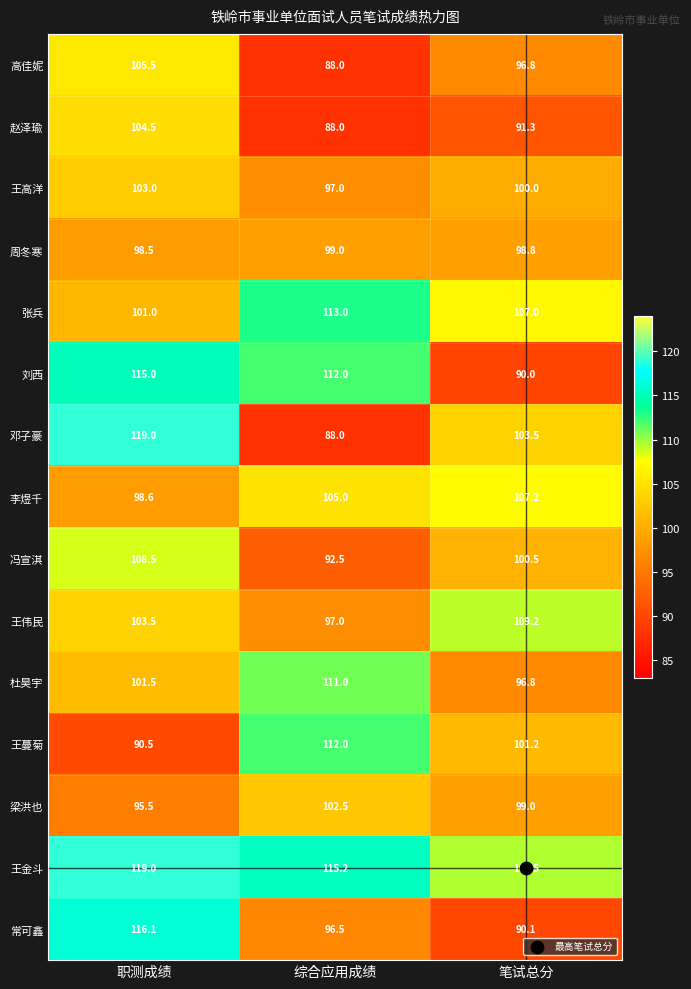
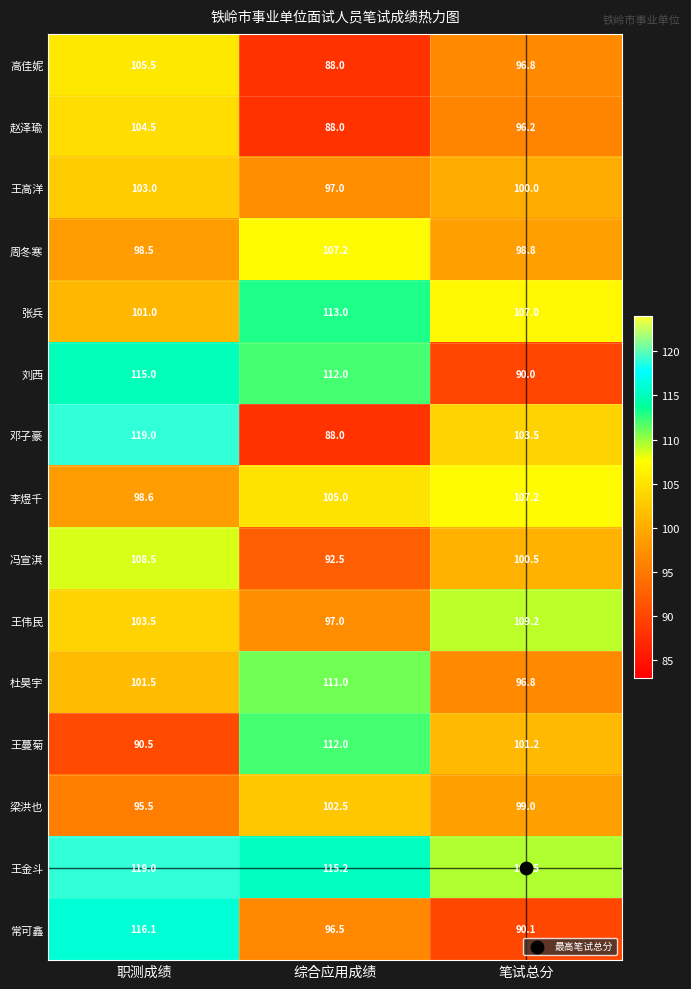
赵泽瑜, 笔试总分: 91.3 -> 96.2
周冬寒, 综合应用成绩: 99.0 -> 107.2
